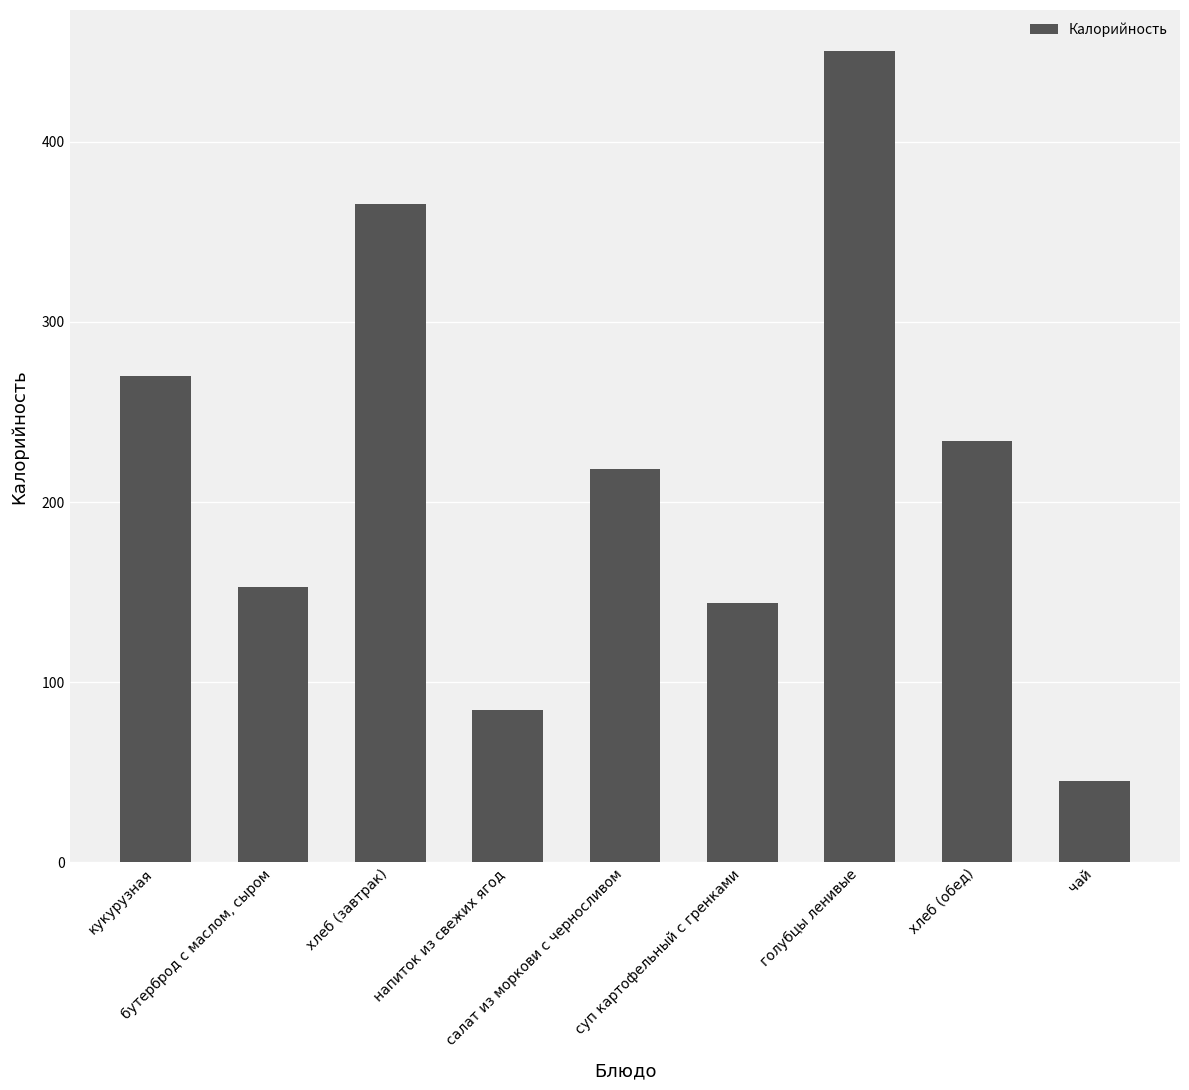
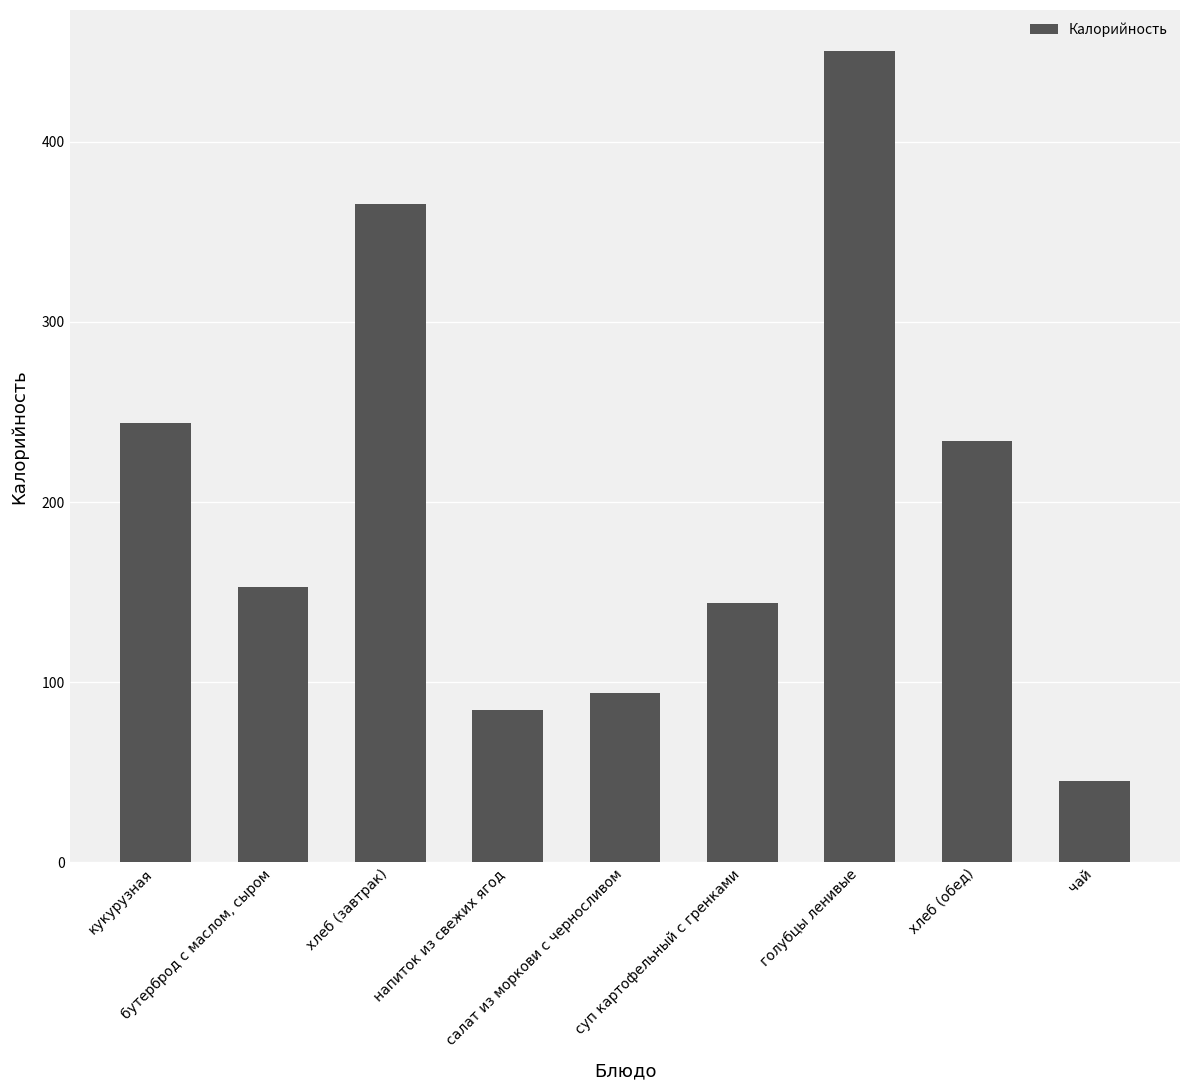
кукурузная: 270 -> 244
салат из моркови с черносливом: 218 -> 94
